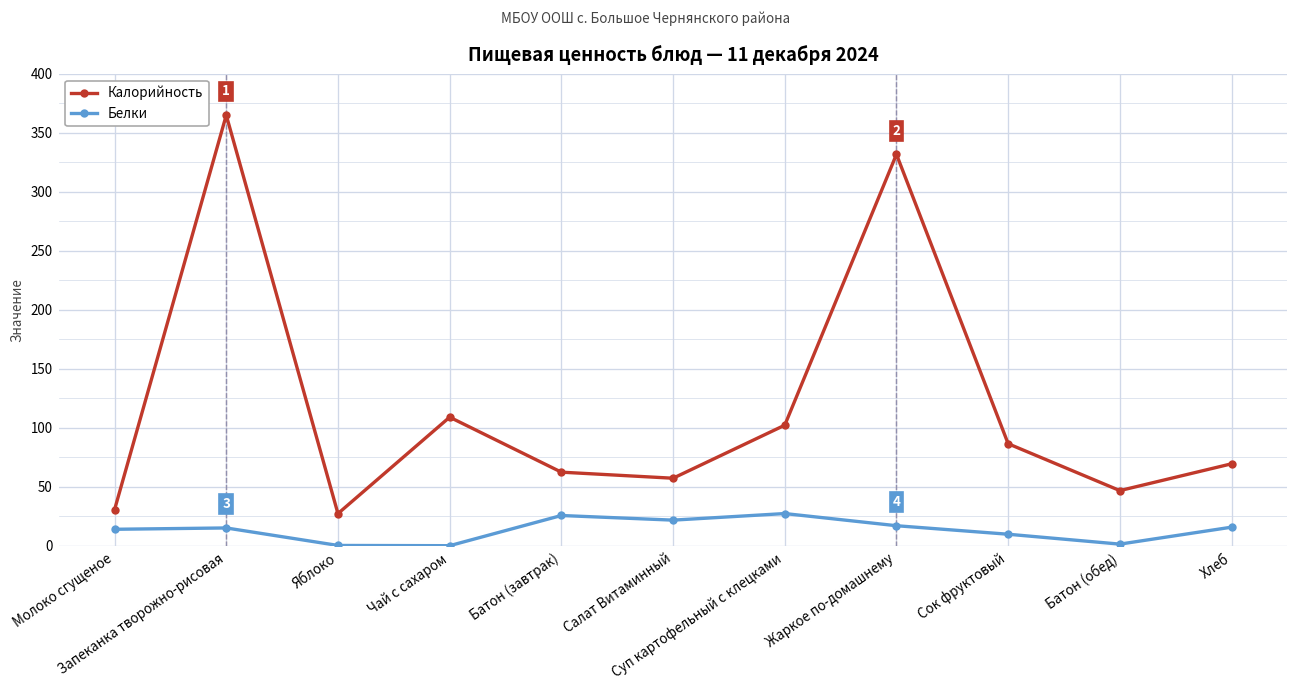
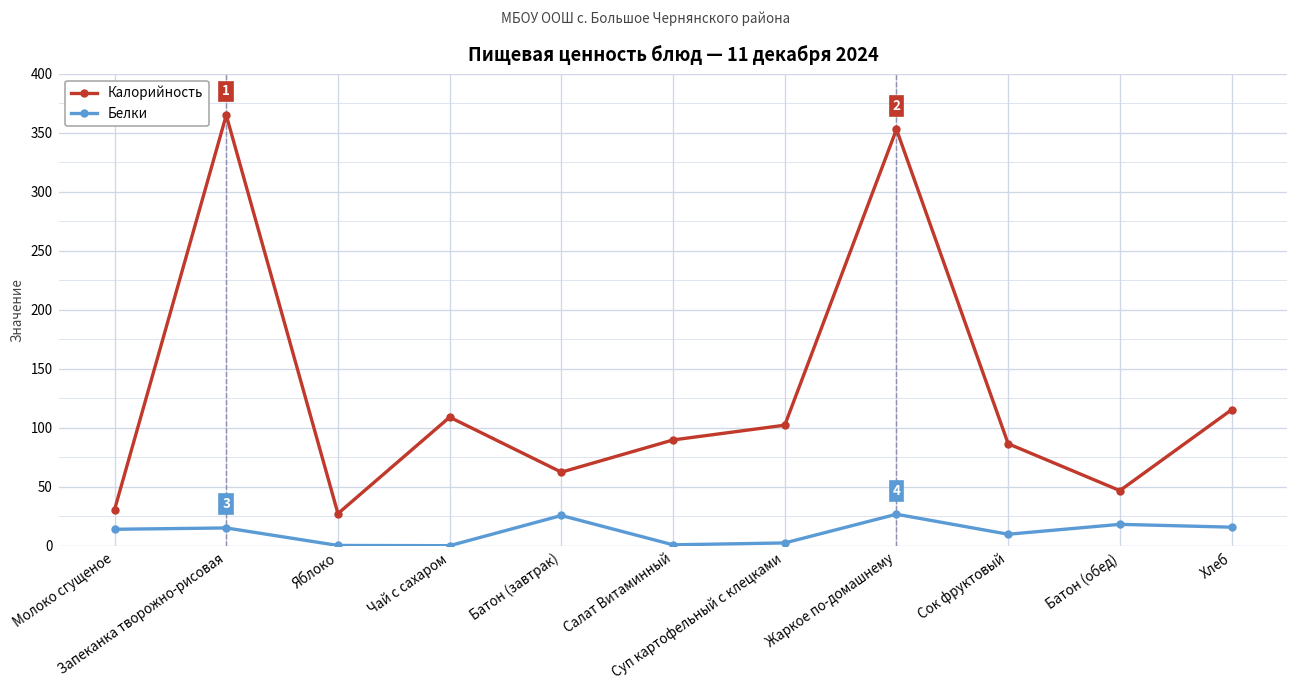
Калорийность, Салат Витаминный: 60 -> 90
Белки, Салат Витаминный: 20 -> 0
Белки, Суп картофельный с клецками: 30 -> 0
Калорийность, Жаркое по-домашнему: 330 -> 350
Белки, Жаркое по-домашнему: 20 -> 30
Белки, Батон (обед): 0 -> 20
Калорийность, Хлеб: 70 -> 120
